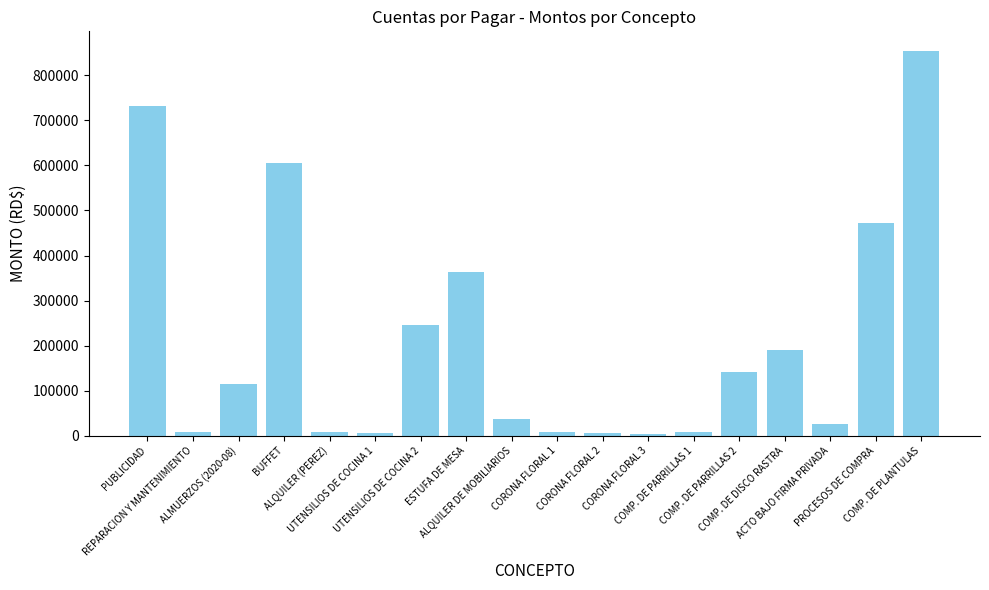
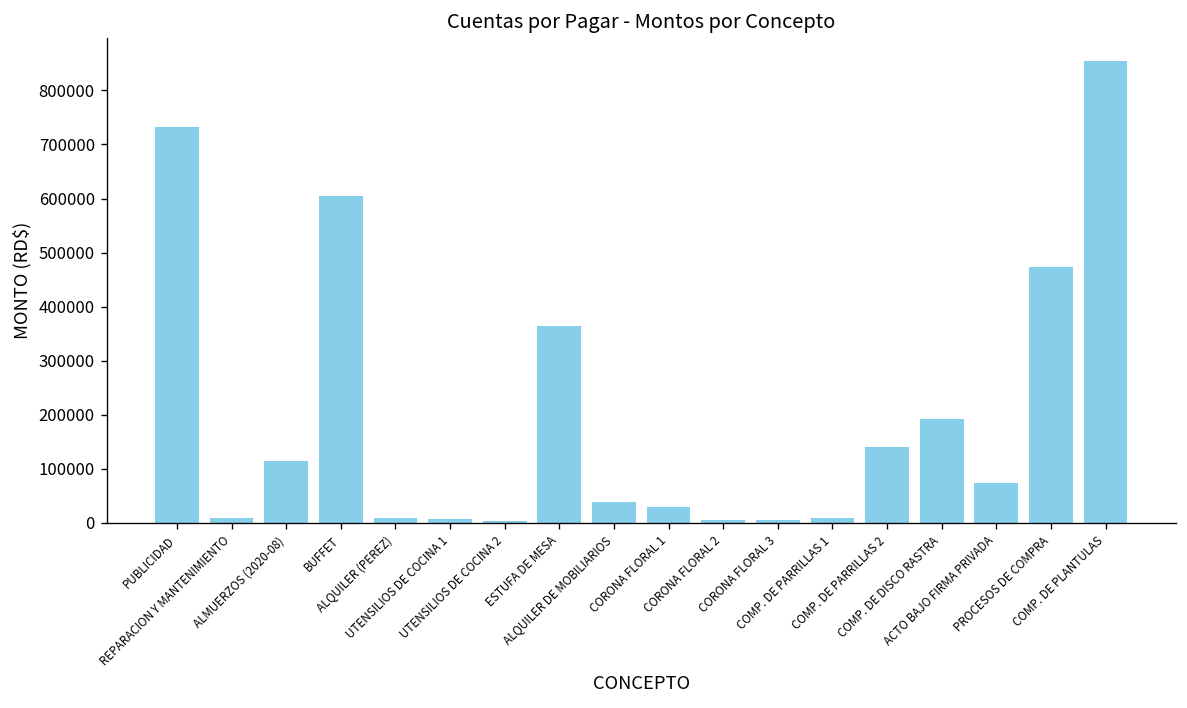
UTENSILIOS DE COCINA 2: 250000 -> 0
CORONA FLORAL 1: 10000 -> 30000
ACTO BAJO FIRMA PRIVADA: 30000 -> 70000
